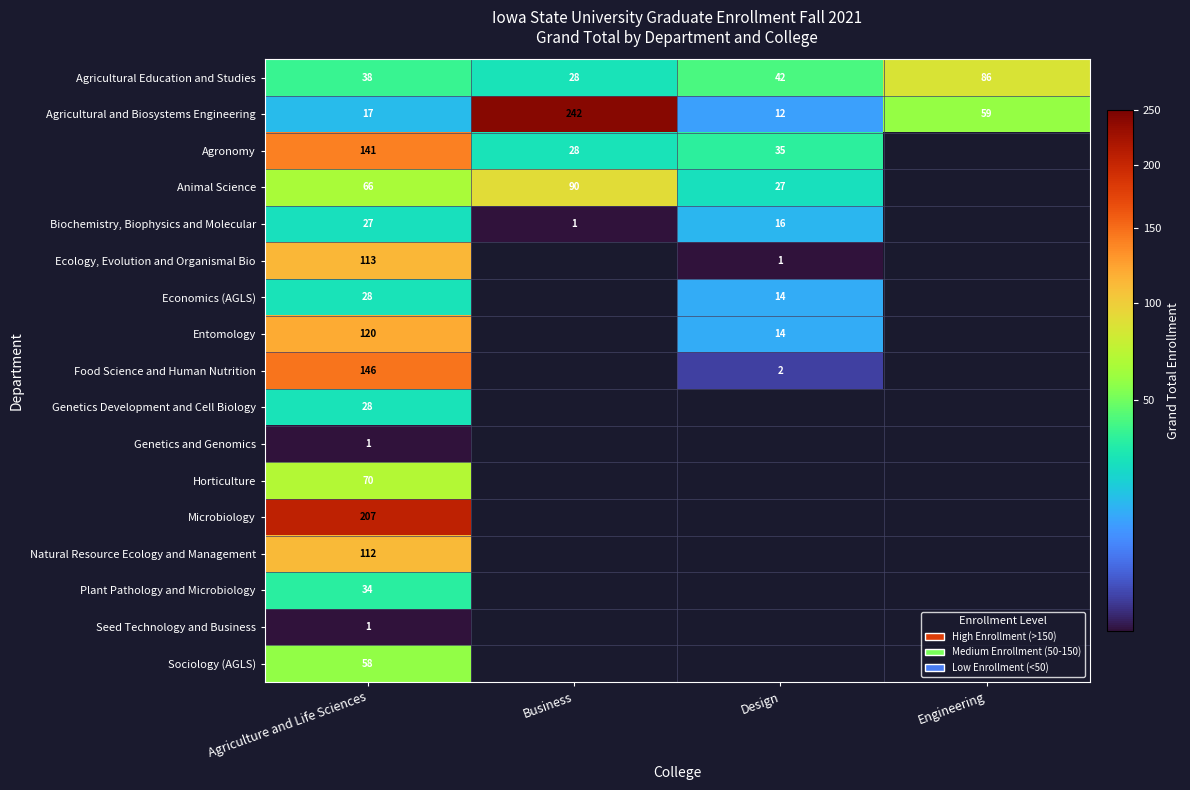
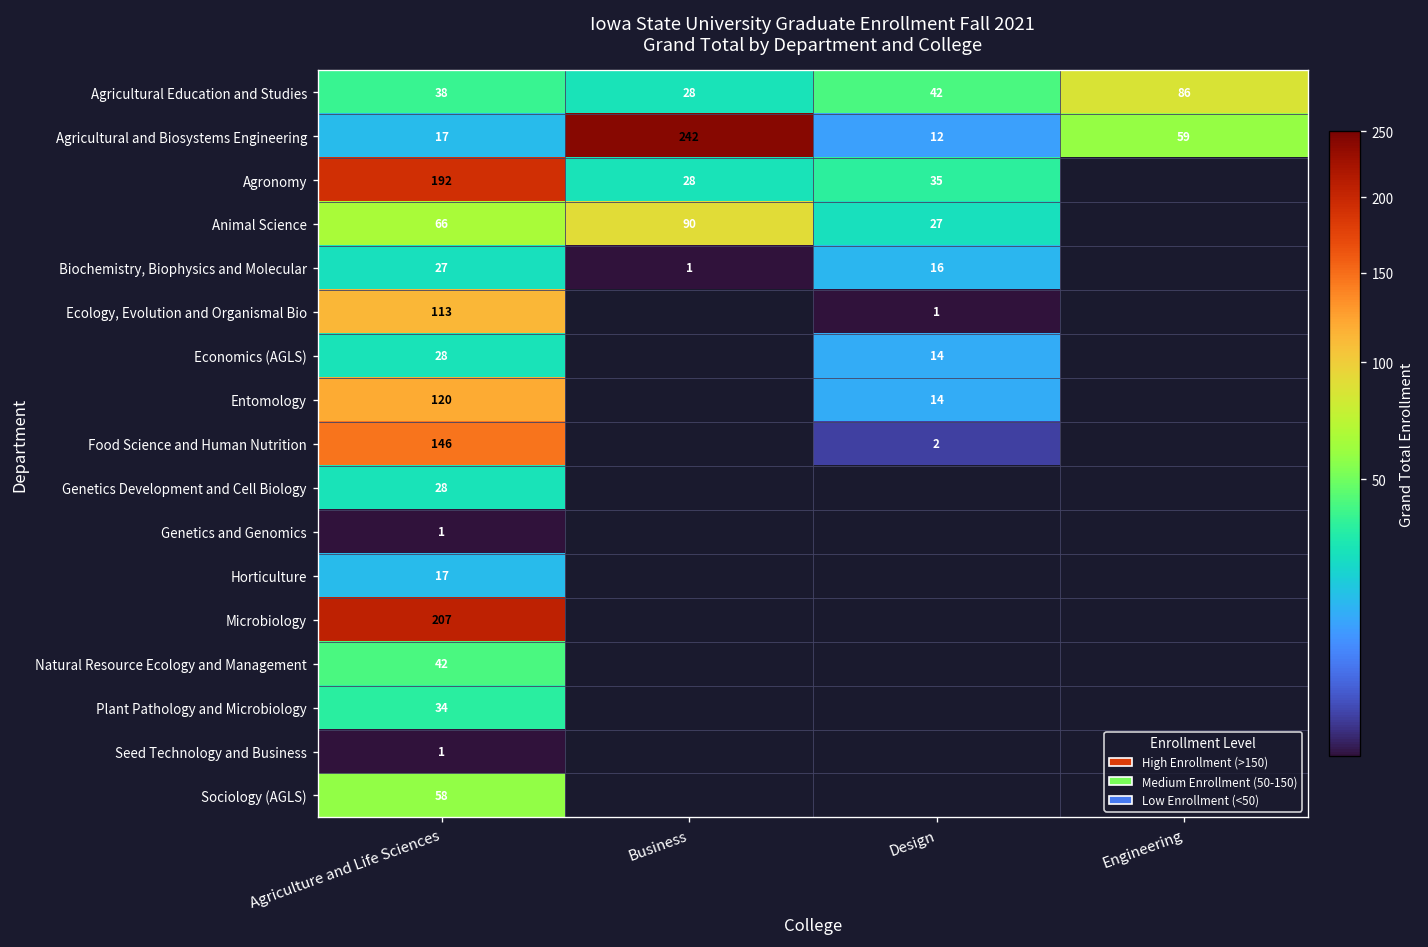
Agronomy, Agriculture and Life Sciences: 141 -> 192
Horticulture, Agriculture and Life Sciences: 70 -> 17
Natural Resource Ecology and Management, Agriculture and Life Sciences: 112 -> 42
